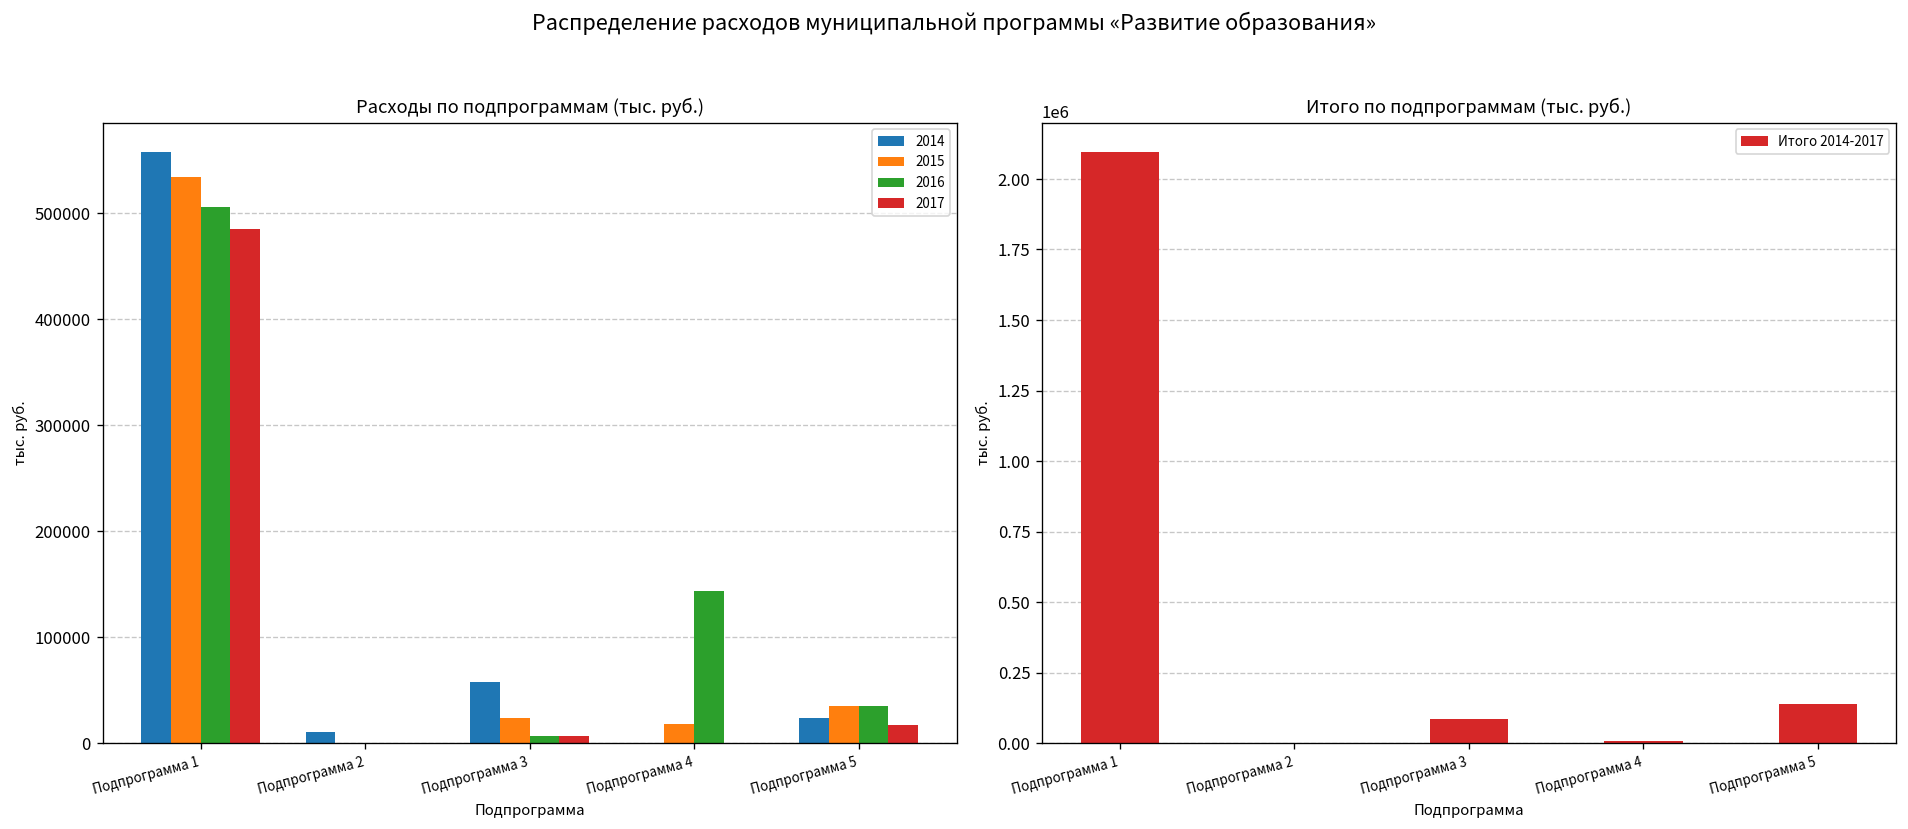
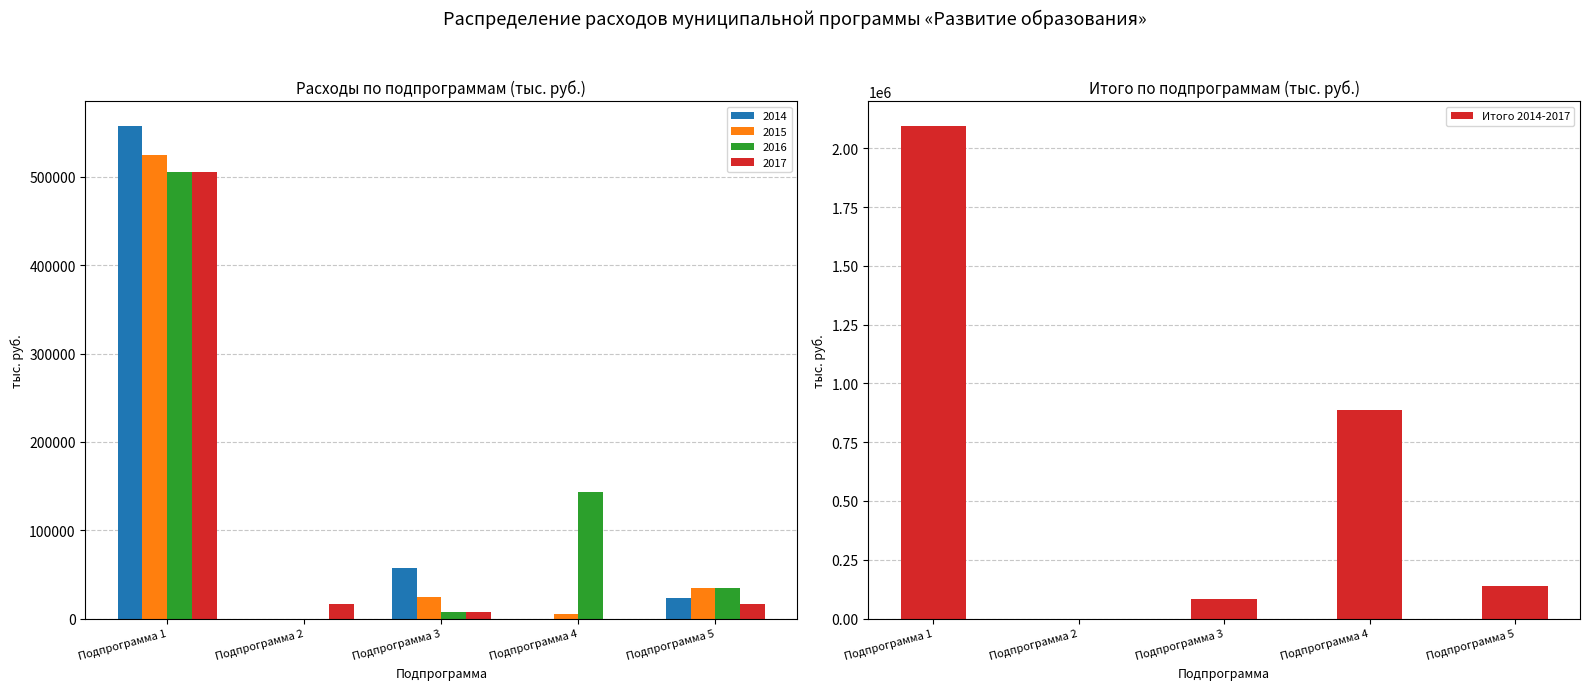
Расходы по подпрограммам (тыс. руб.), 2015, Подпрограмма 1: 535000 -> 525000
Расходы по подпрограммам (тыс. руб.), 2017, Подпрограмма 1: 490000 -> 510000
Расходы по подпрограммам (тыс. руб.), 2014, Подпрограмма 2: 10000 -> 0
Расходы по подпрограммам (тыс. руб.), 2017, Подпрограмма 2: 0 -> 20000
Расходы по подпрограммам (тыс. руб.), 2015, Подпрограмма 4: 20000 -> 0
Итого по подпрограммам (тыс. руб.), Подпрограмма 4: 10000 -> 890000
